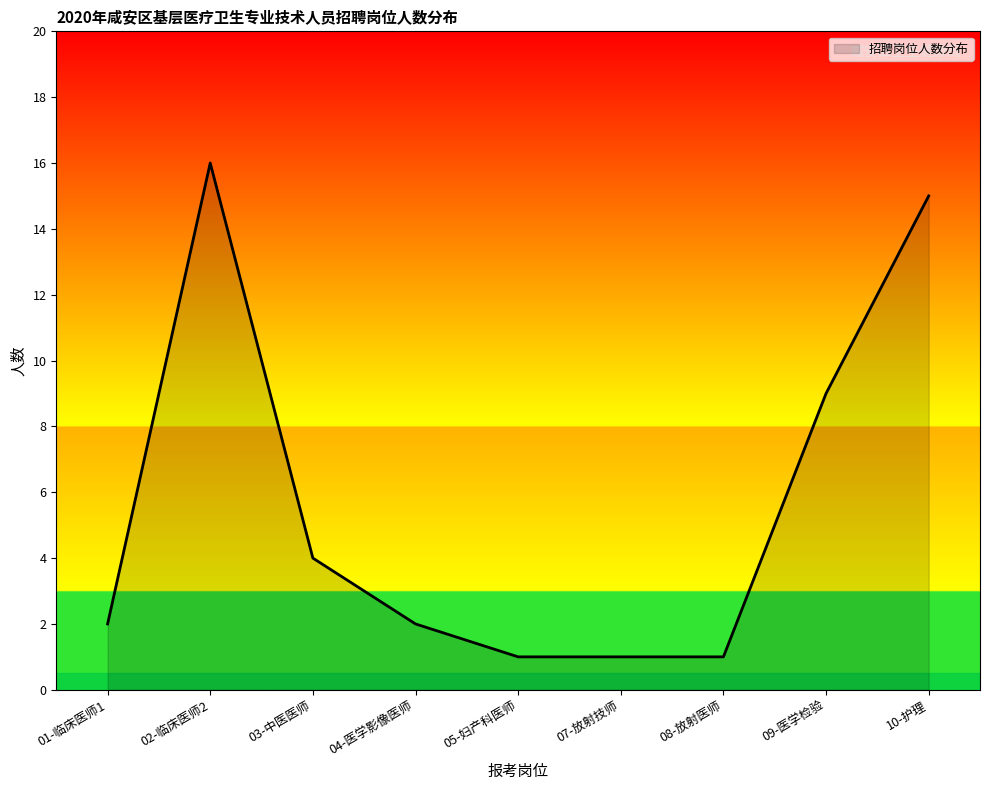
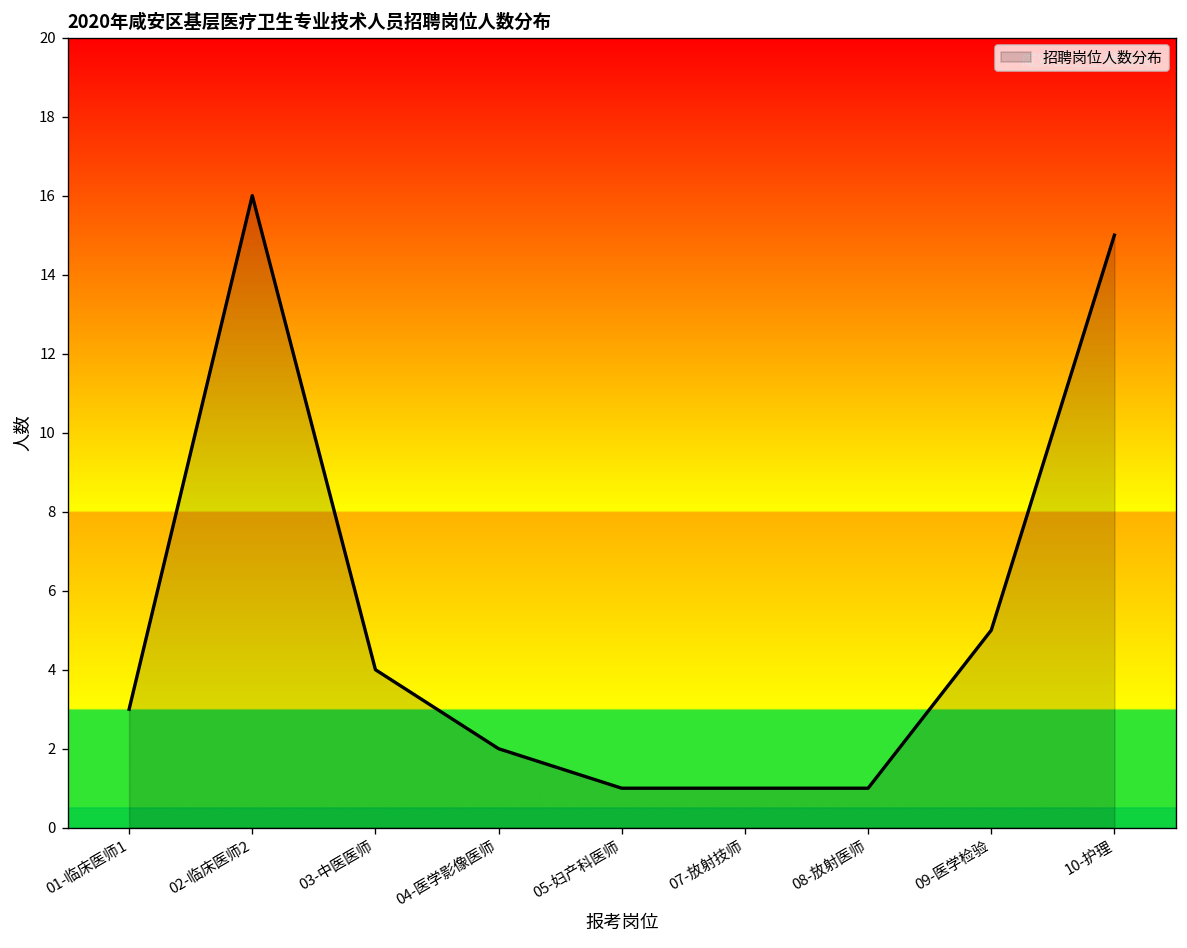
01-临床医师1: 2 -> 3
09-医学检验: 9 -> 5
